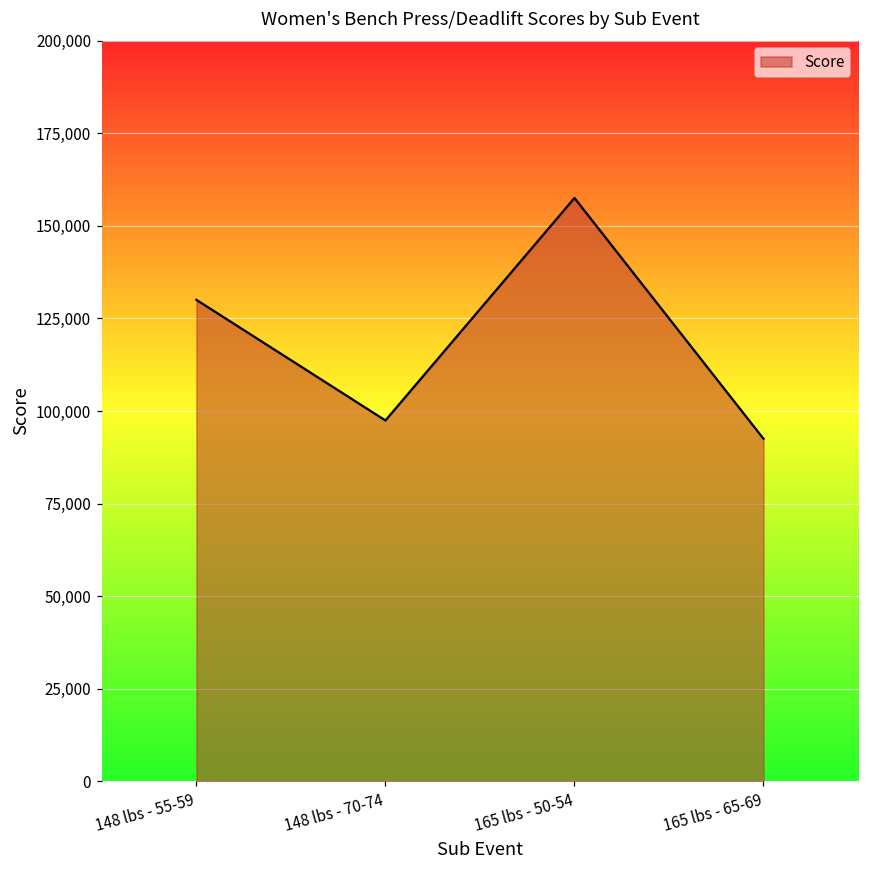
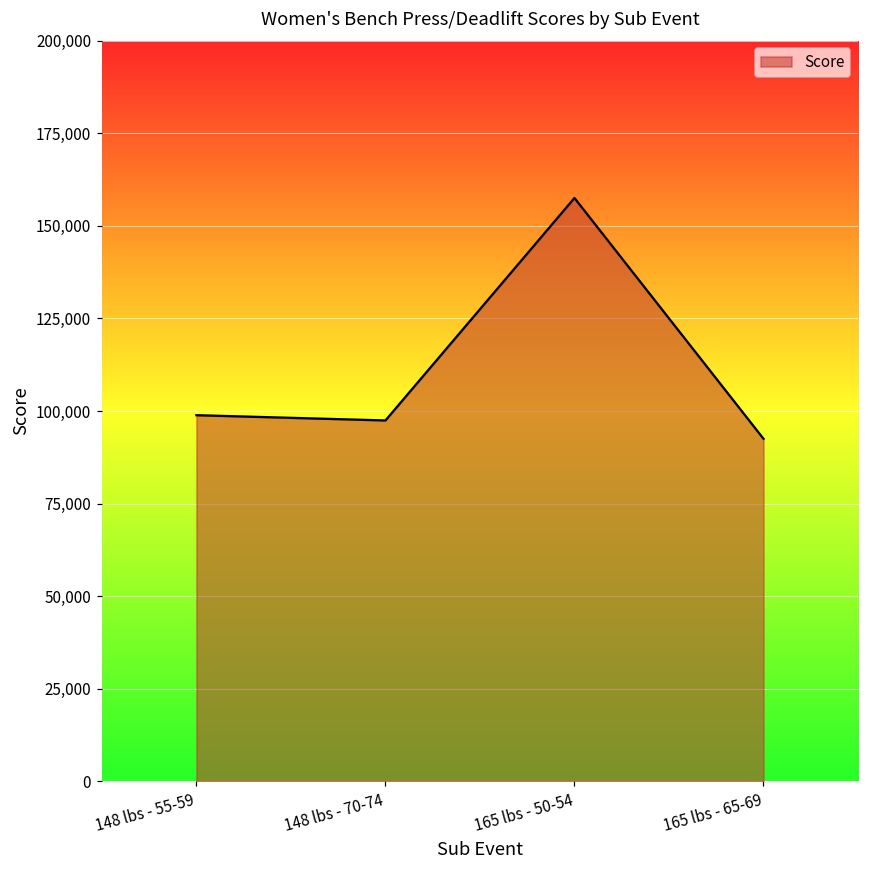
148 lbs - 55-59: 130,000 -> 99,000
